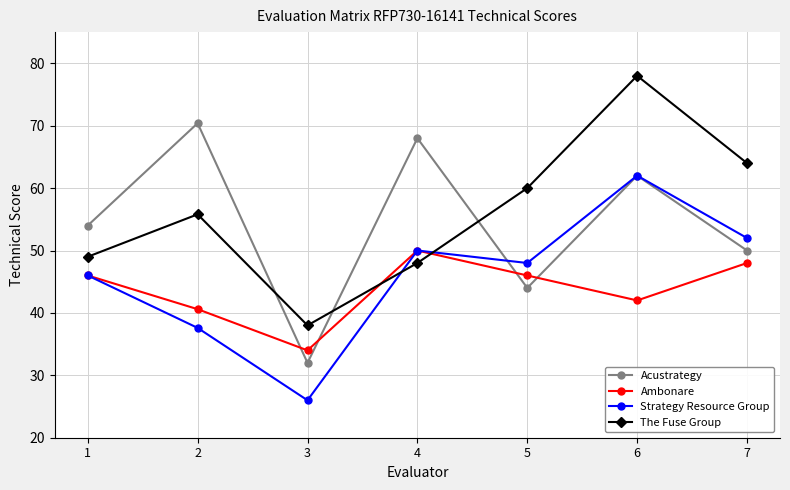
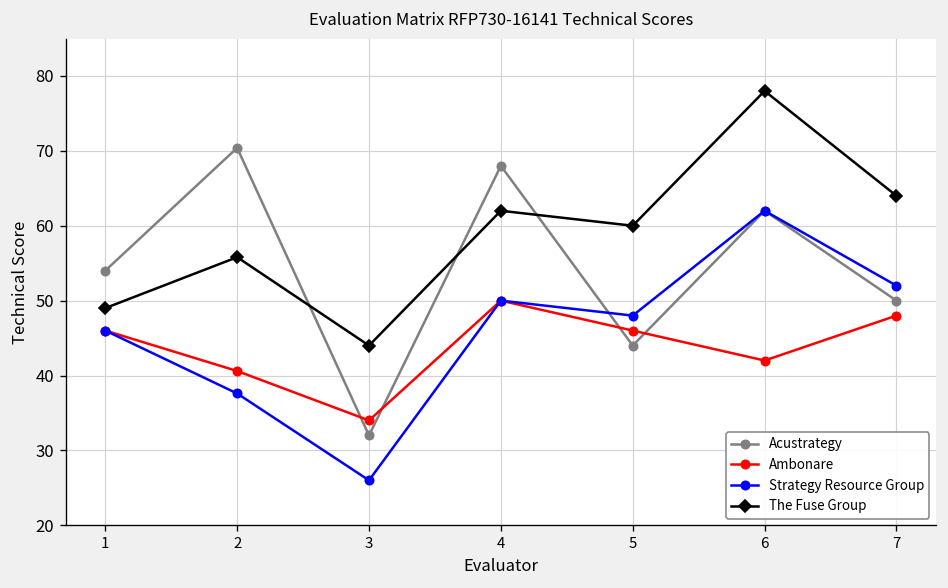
The Fuse Group, 3: 38 -> 44
The Fuse Group, 4: 48 -> 62
